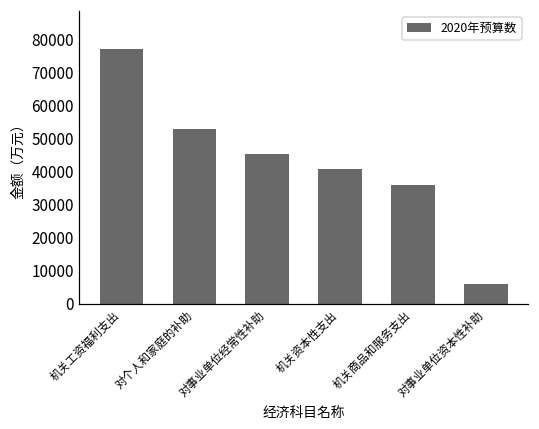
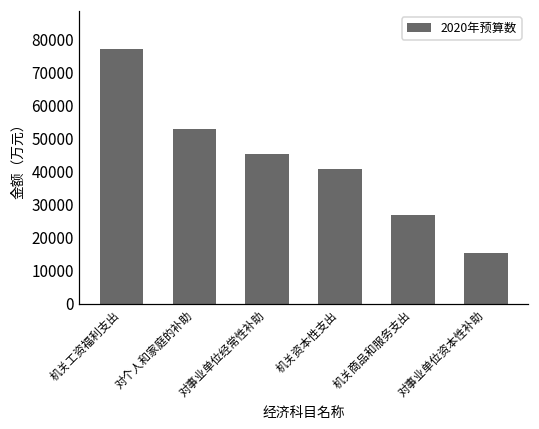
机关商品和服务支出: 36000 -> 27000
对事业单位资本性补助: 6000 -> 15000
